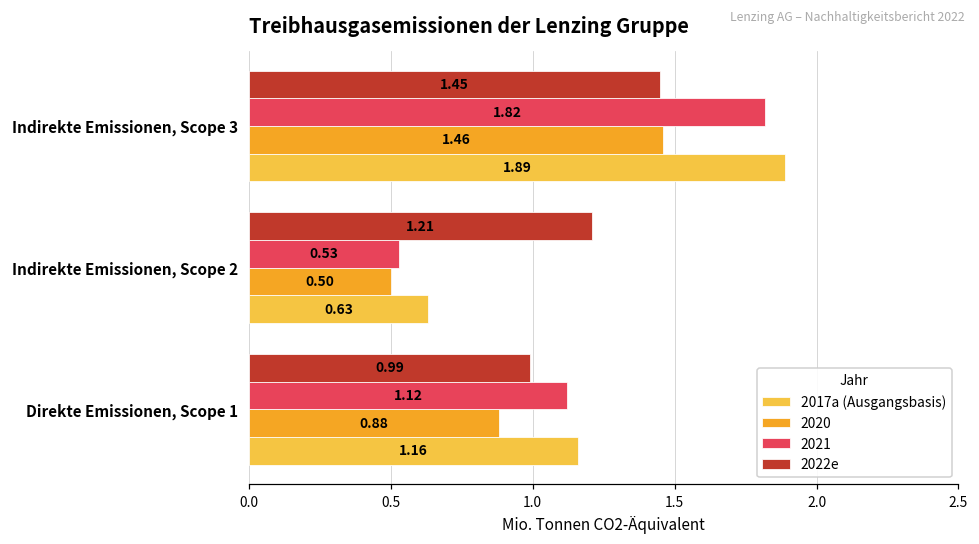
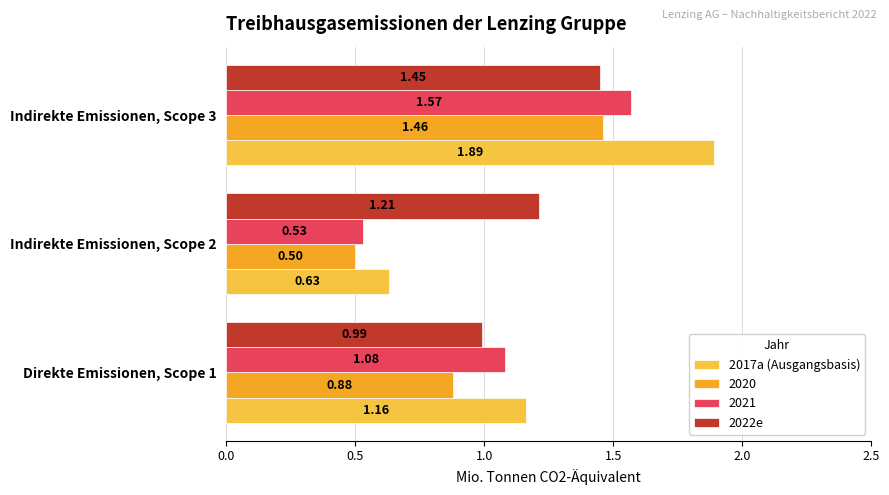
2021, Indirekte Emissionen, Scope 3: 1.82 -> 1.57
2021, Direkte Emissionen, Scope 1: 1.12 -> 1.08
